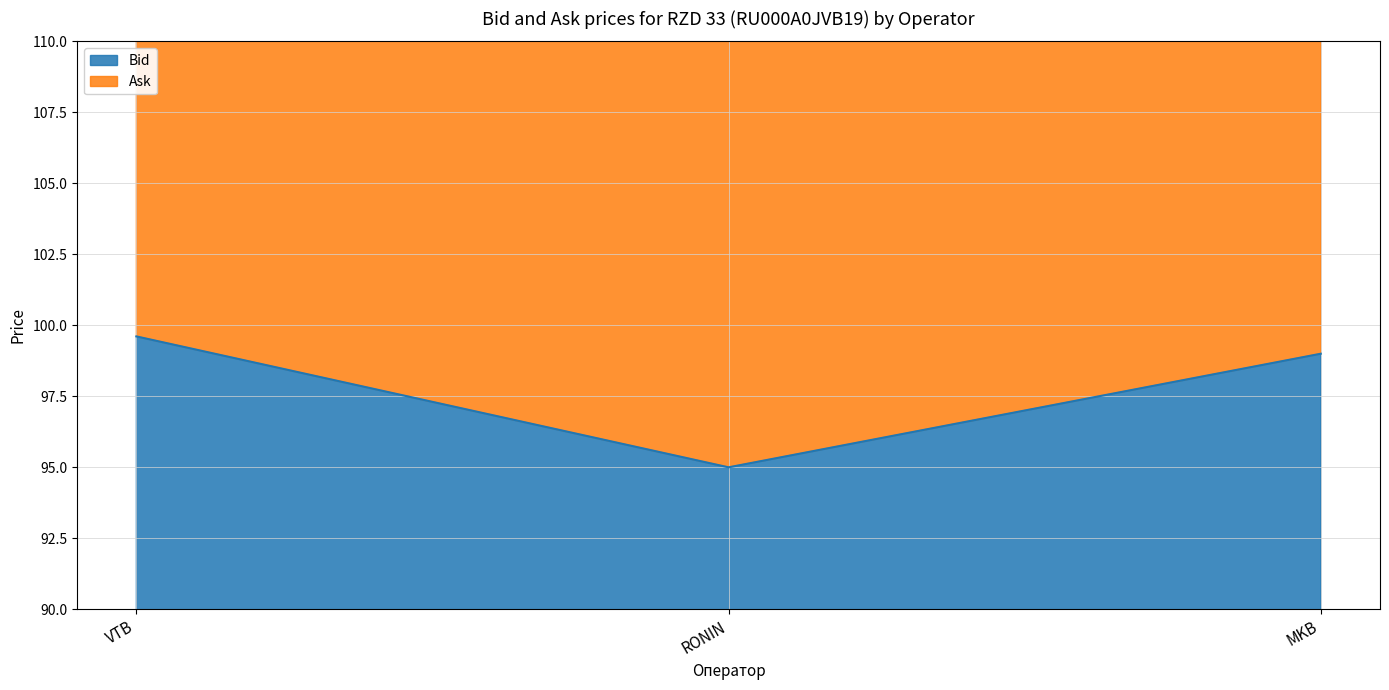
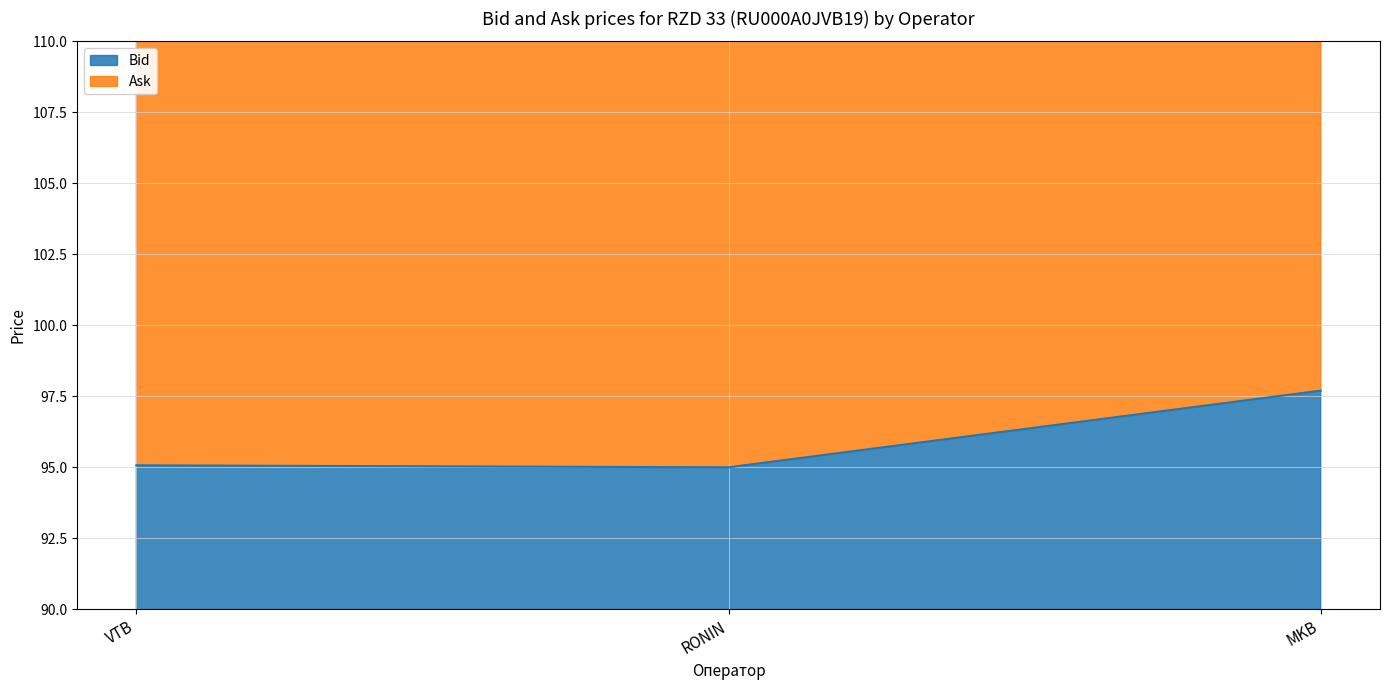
Bid, VTB: 99.6 -> 95.1
Bid, MKB: 99.0 -> 97.7
